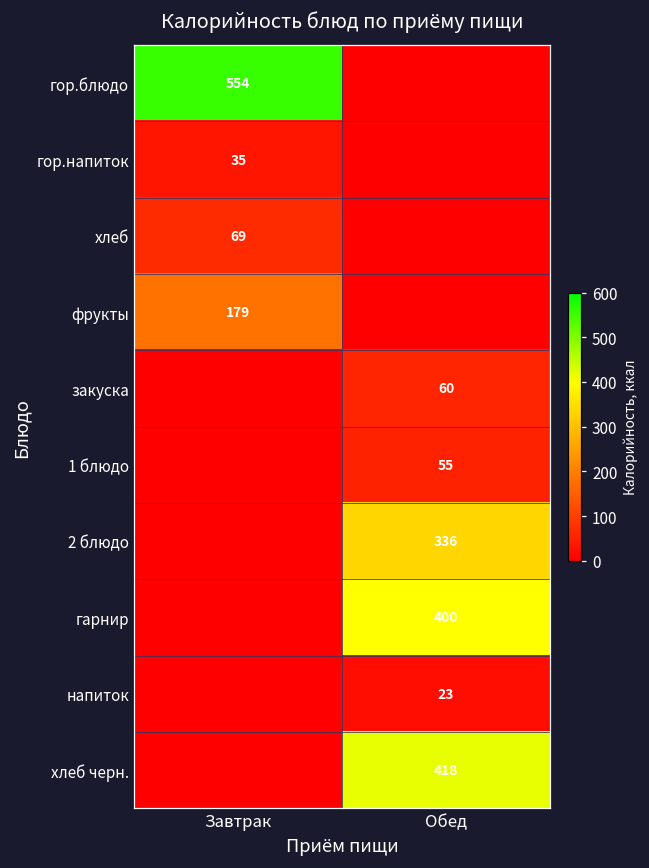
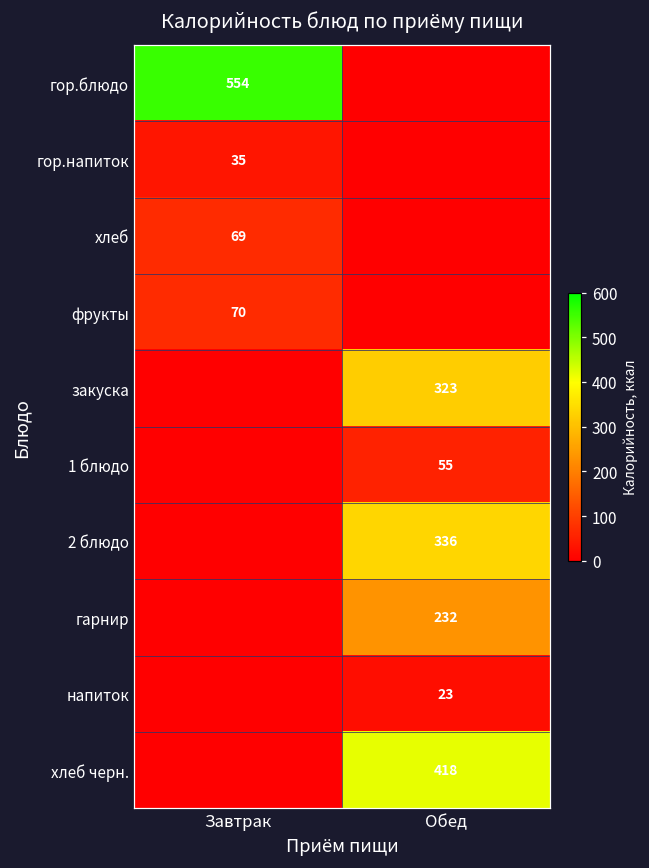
фрукты, Завтрак: 179 -> 70
закуска, Обед: 60 -> 323
гарнир, Обед: 400 -> 232
